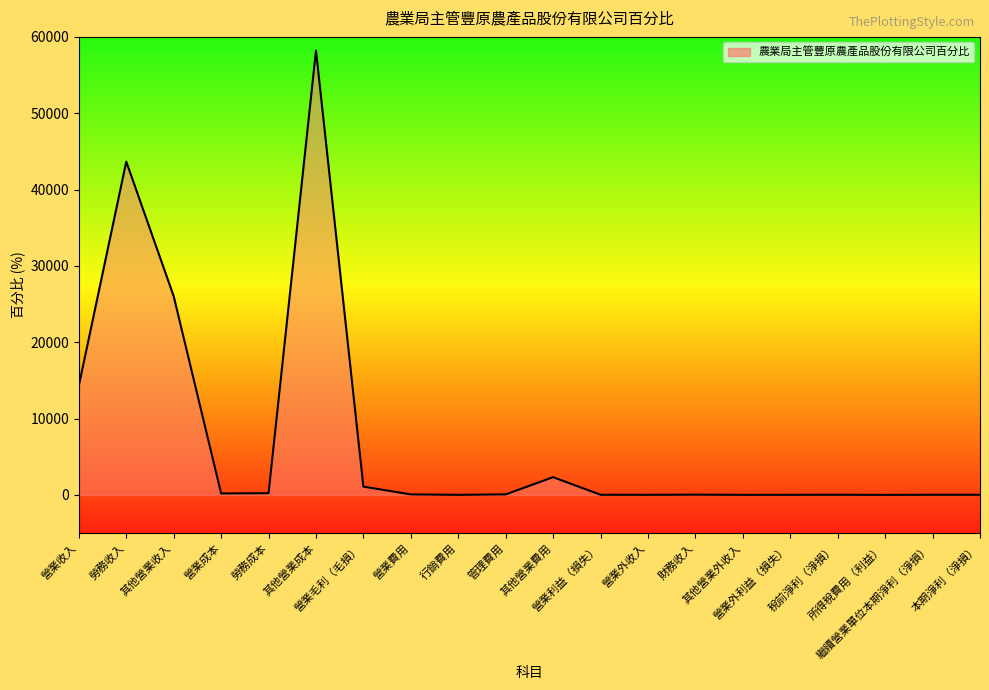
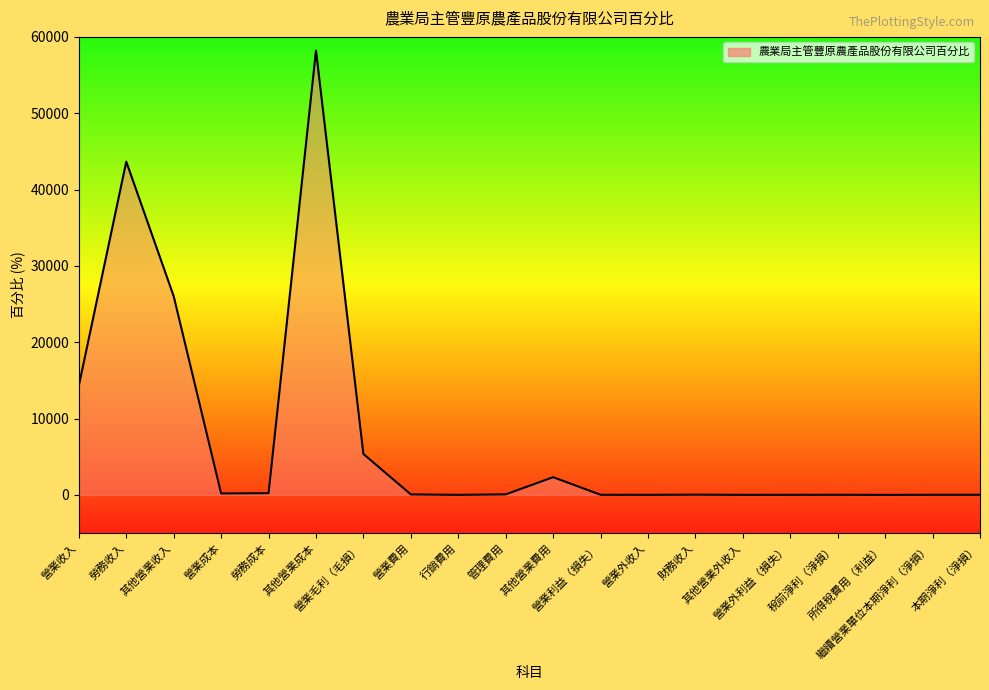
營業毛利（毛損）: 1000 -> 5000
